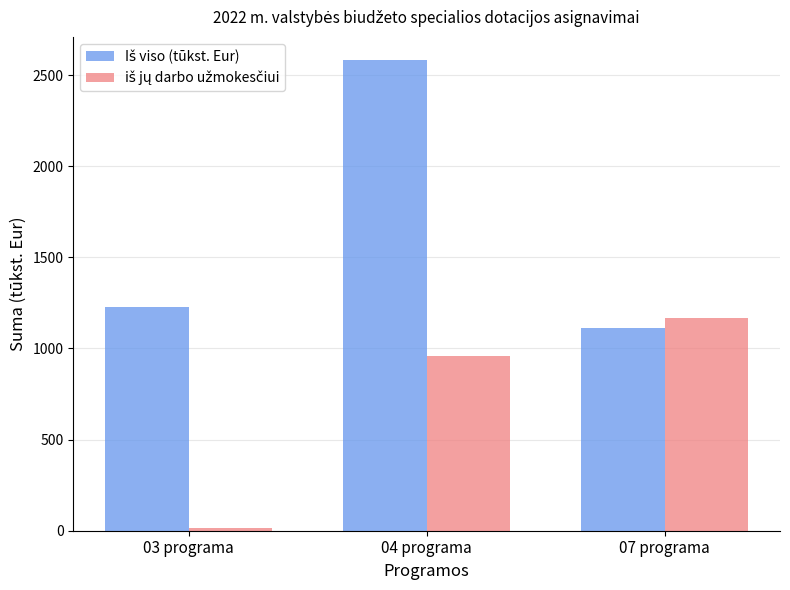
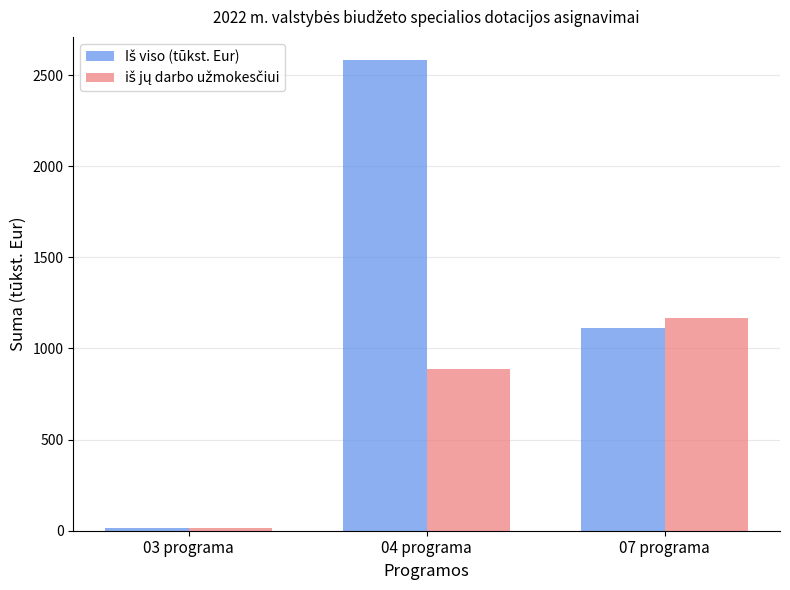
Iš viso (tūkst. Eur), 03 programa: 1230 -> 20
iš jų darbo užmokesčiui, 04 programa: 960 -> 880
